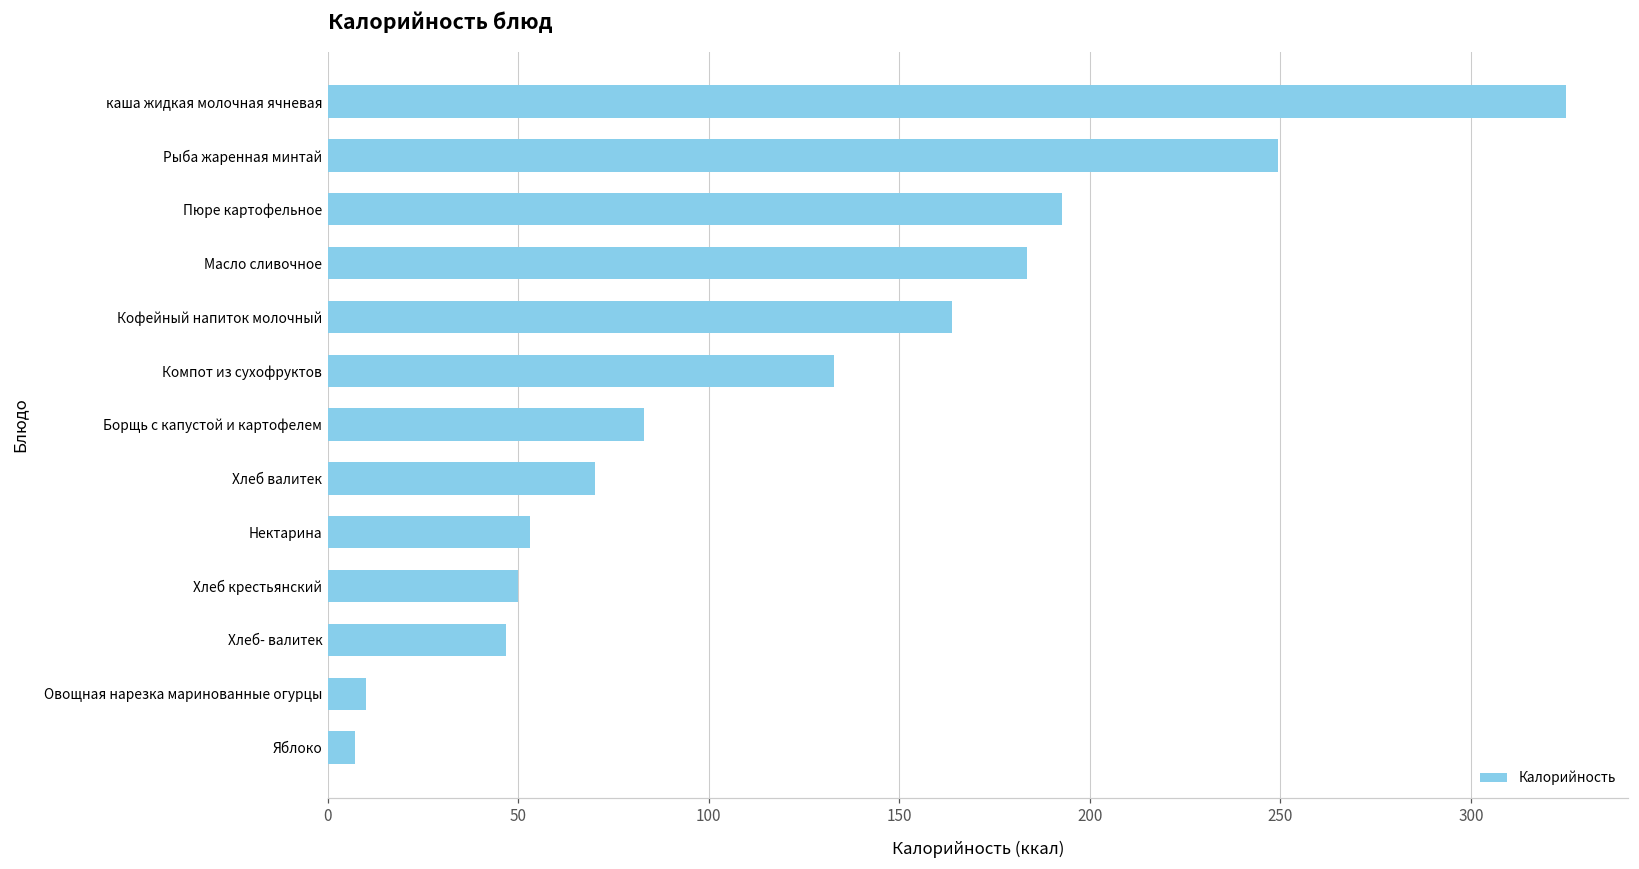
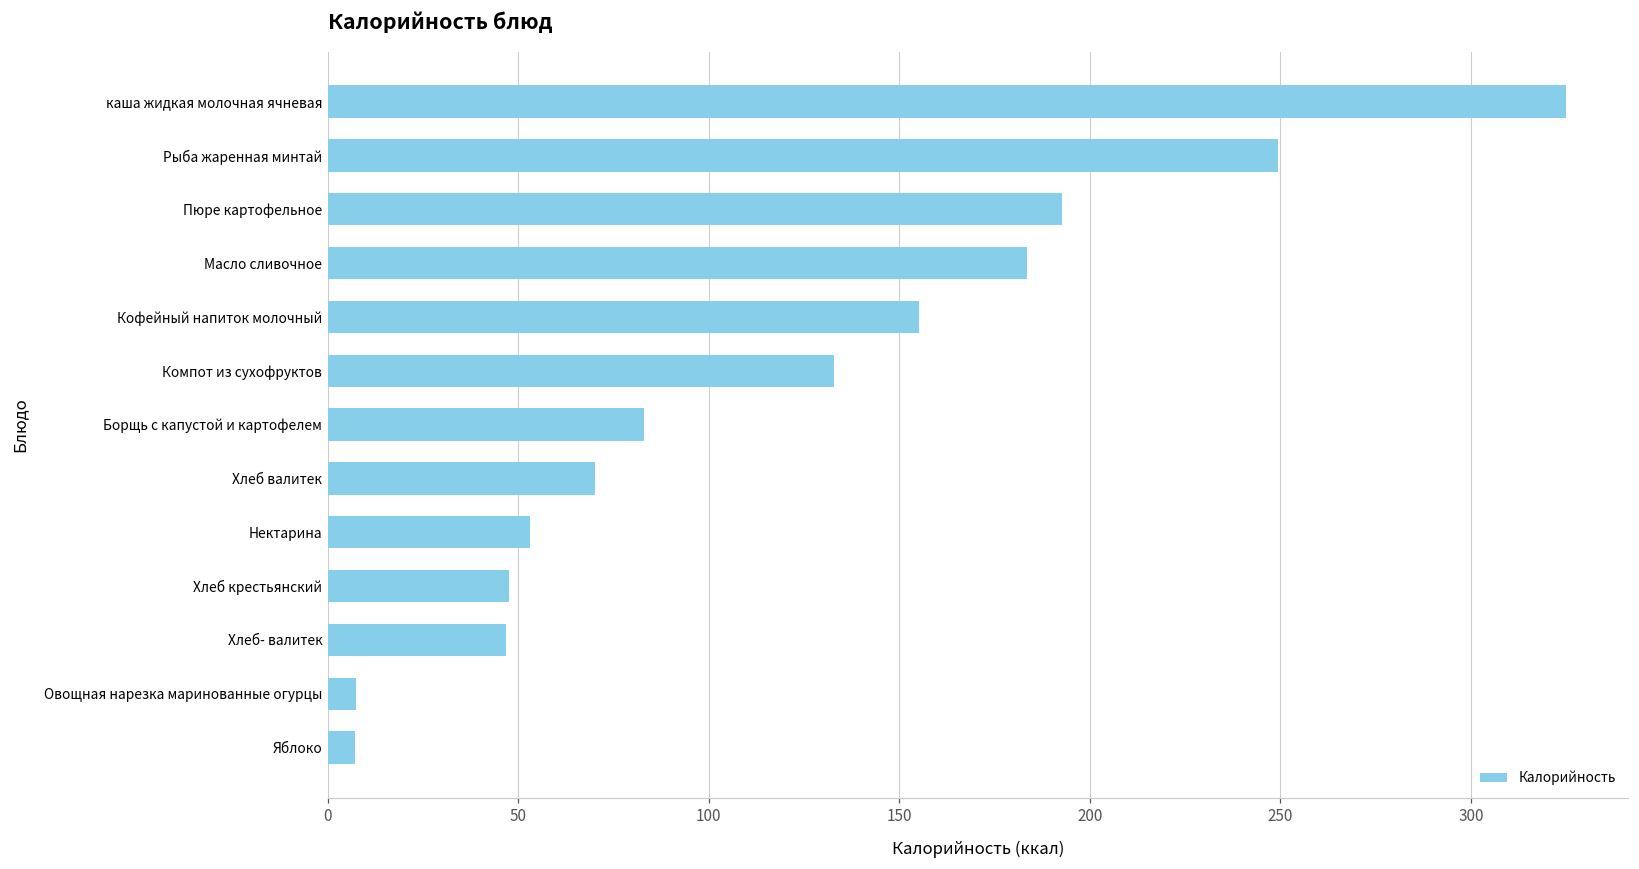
Кофейный напиток молочный: 164 -> 155
Хлеб крестьянский: 50 -> 48
Овощная нарезка маринованные огурцы: 10 -> 8
